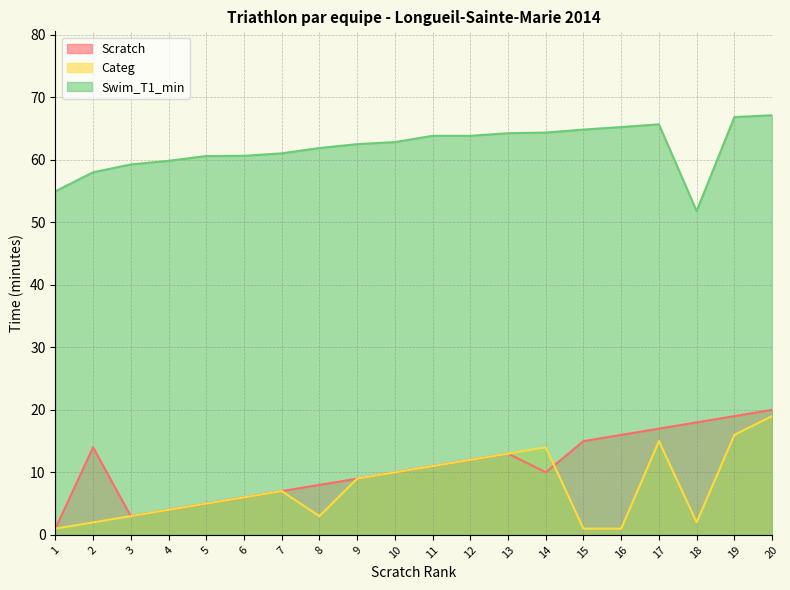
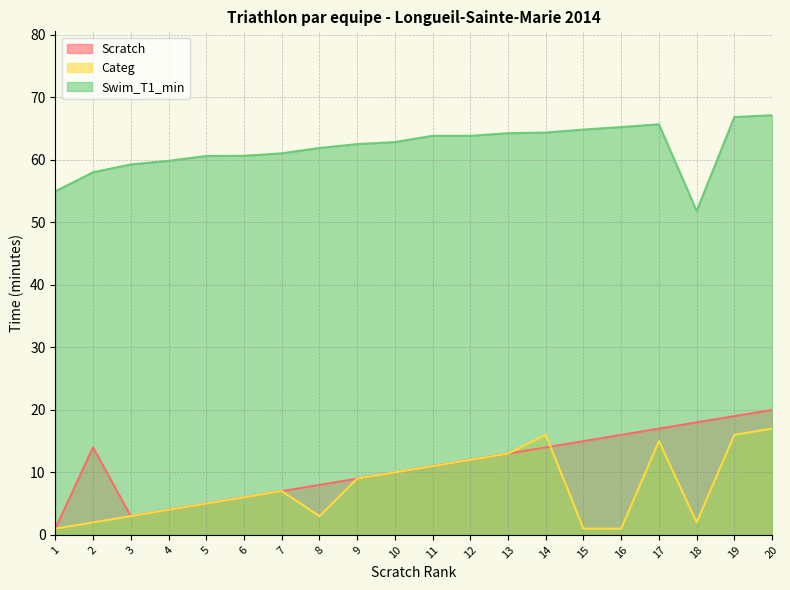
Scratch, 14: 10 -> 14
Categ, 14: 14 -> 16
Categ, 20: 19 -> 17
